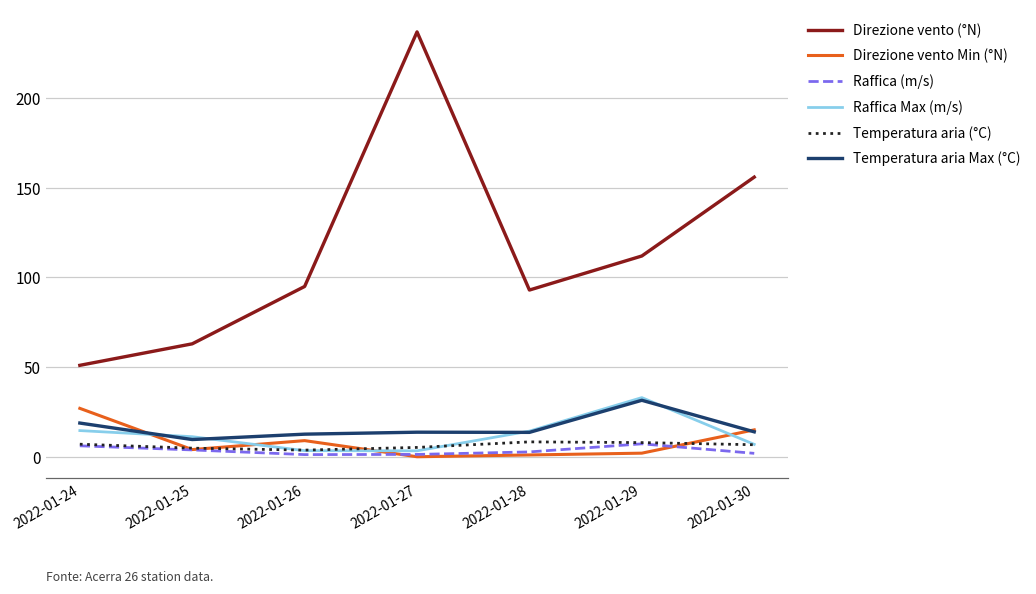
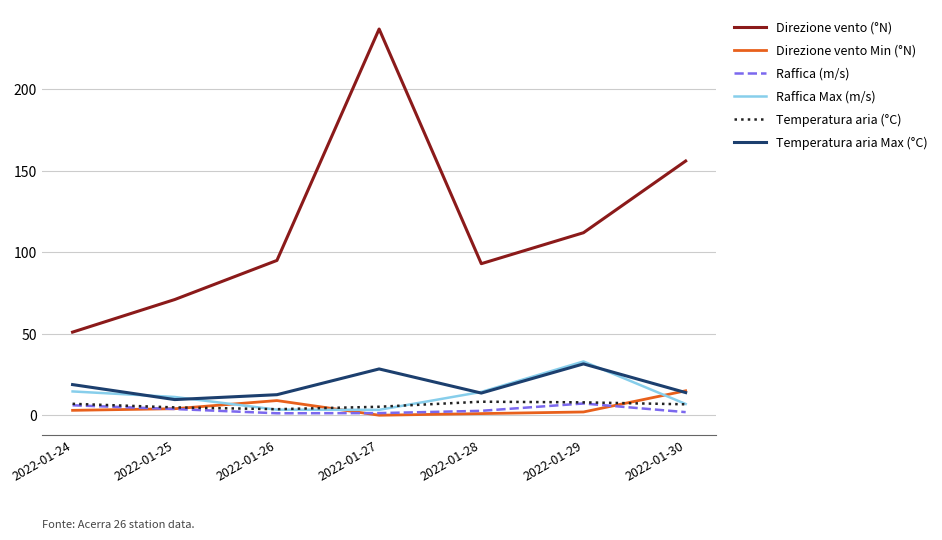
Direzione vento Min (°N), 2022-01-24: 27 -> 3
Direzione vento (°N), 2022-01-25: 63 -> 71
Temperatura aria Max (°C), 2022-01-27: 14 -> 28
